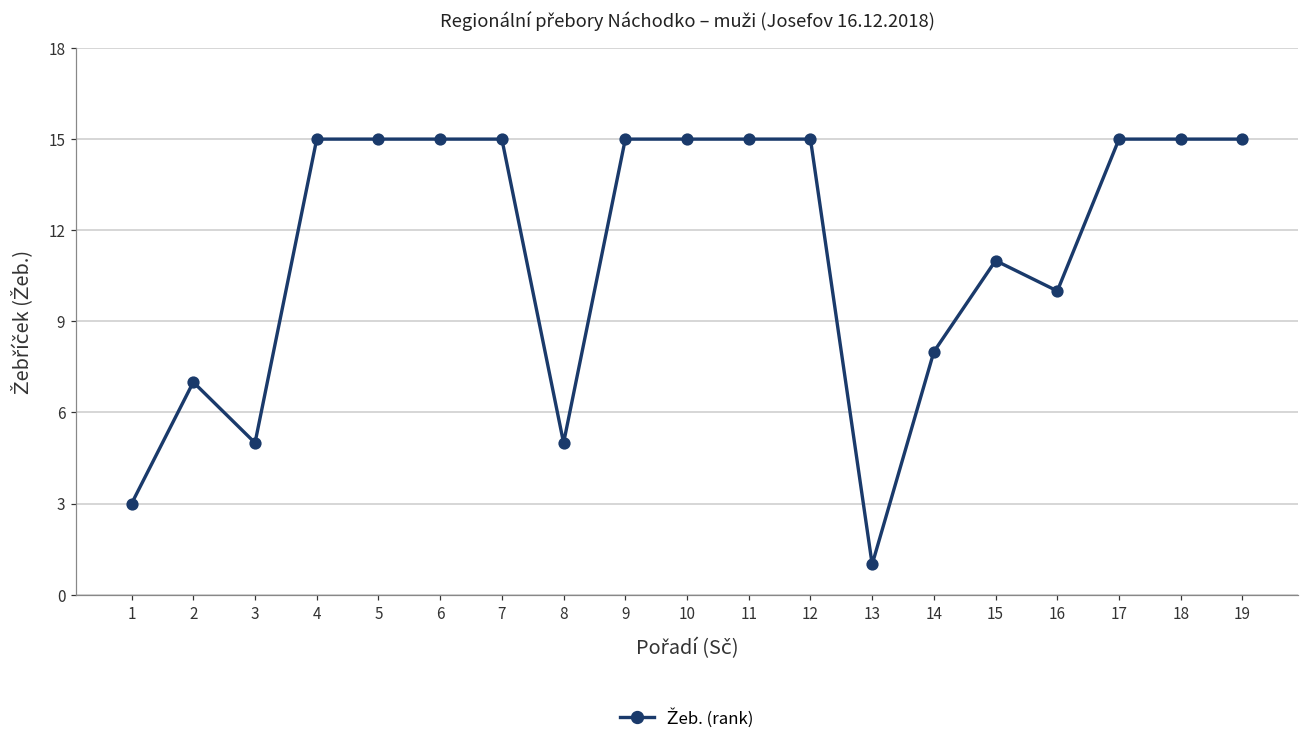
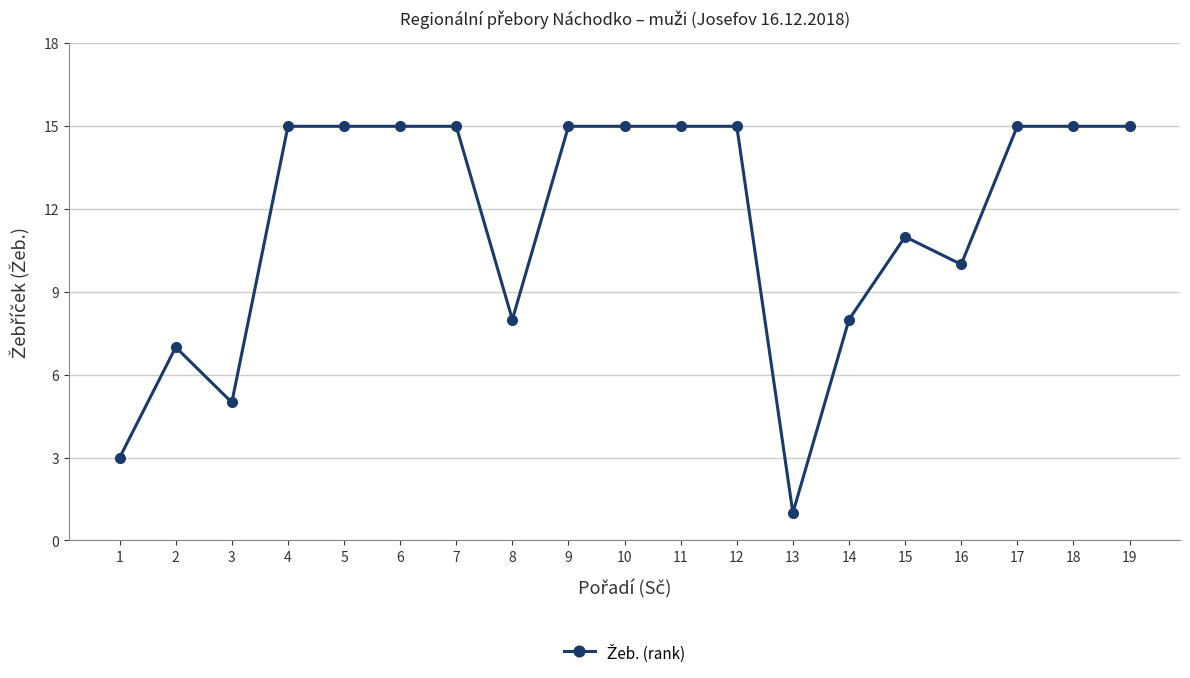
8: 5 -> 8
